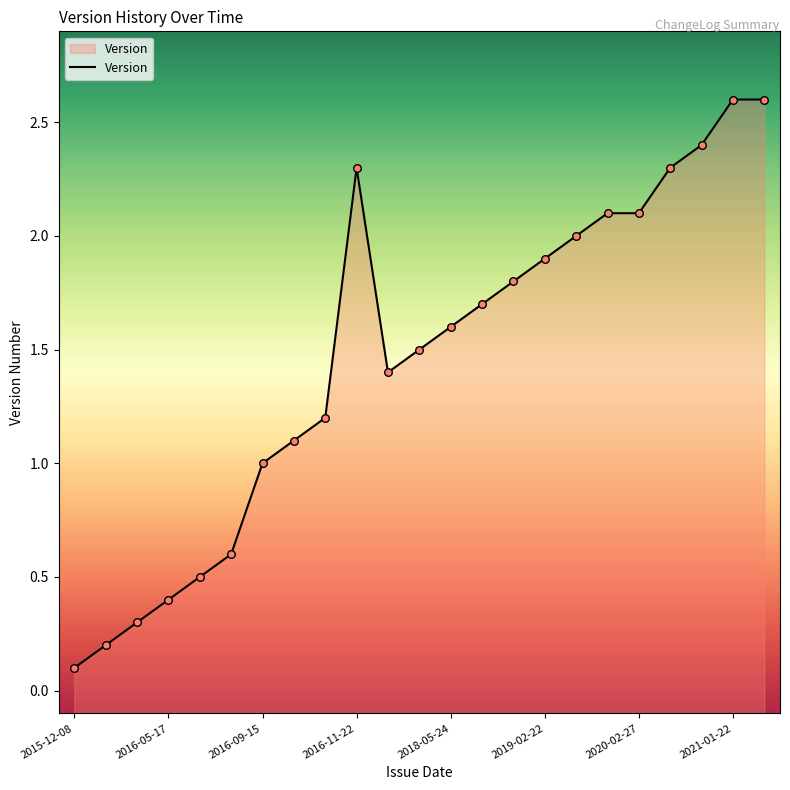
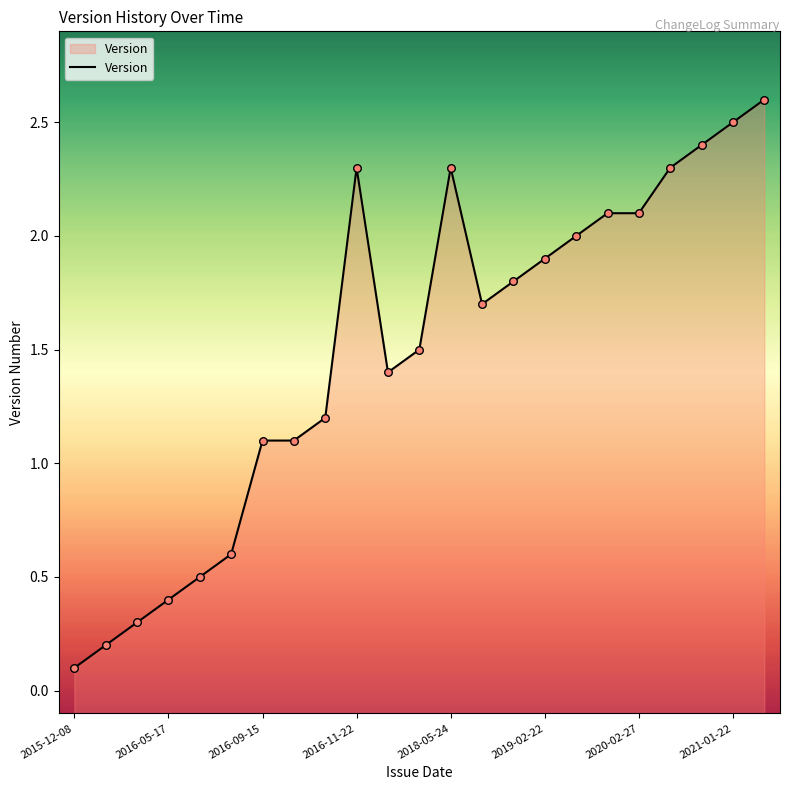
2016-09-15: 1.0 -> 1.1
2018-05-24: 1.6 -> 2.3
2021-01-22: 2.6 -> 2.5
